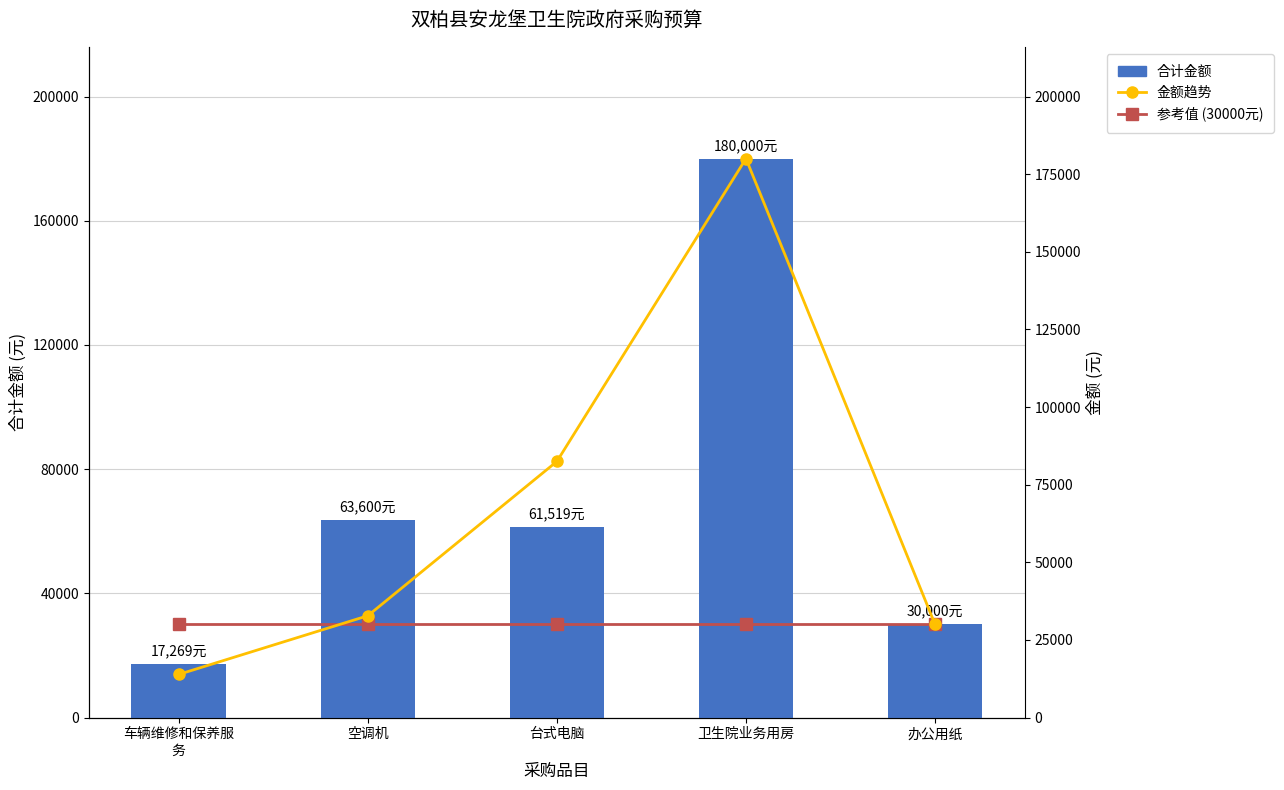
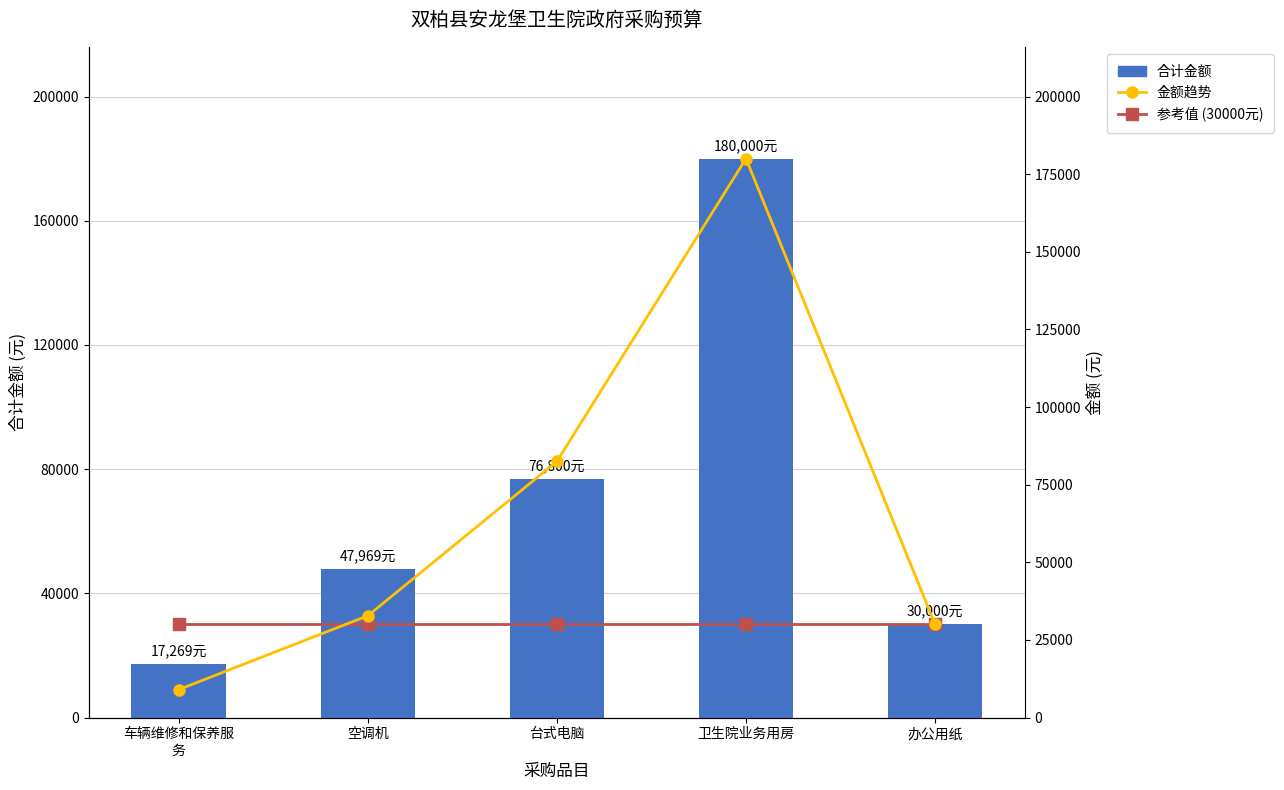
合计金额, 空调机: 63,600元 -> 47,969元
合计金额, 台式电脑: 61,519元 -> 76,800元
金额趋势, 车辆维修和保养服 务: 14000 -> 9000
